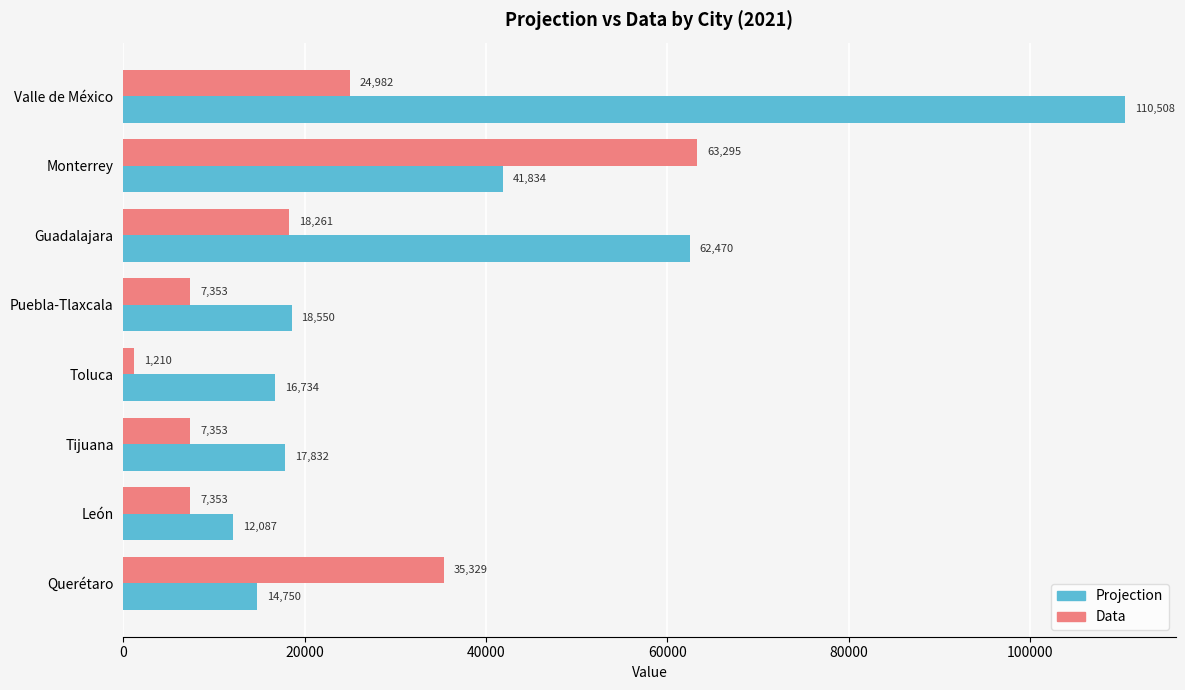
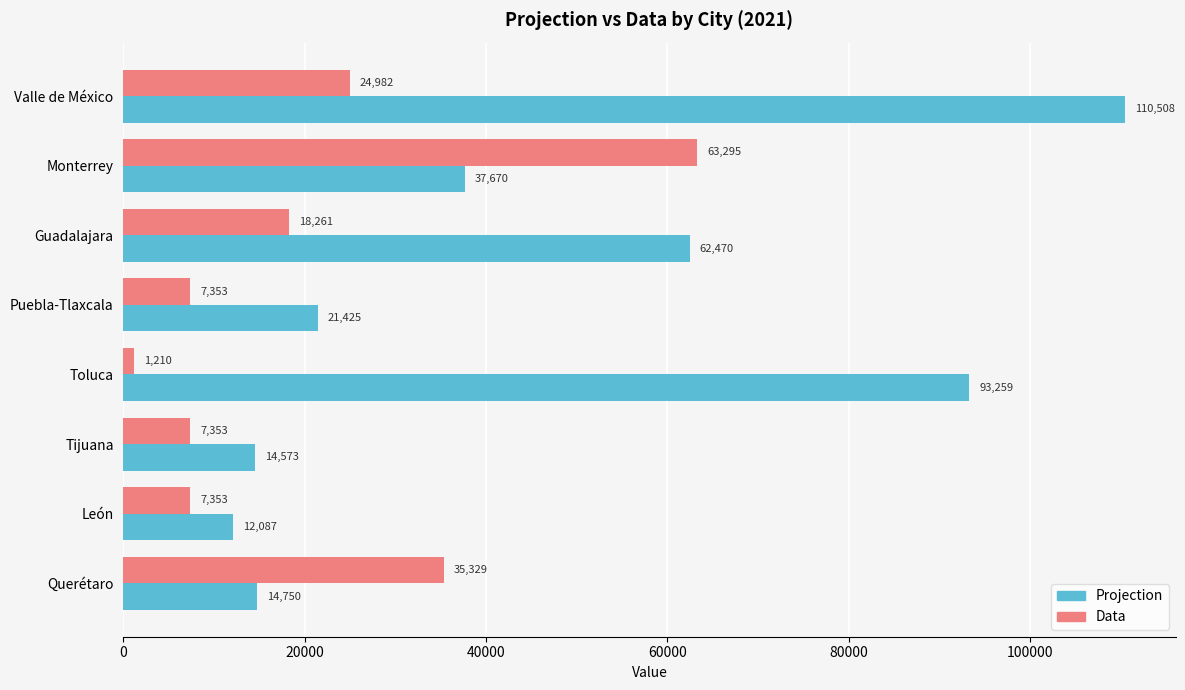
Projection, Monterrey: 41,834 -> 37,670
Projection, Puebla-Tlaxcala: 18,550 -> 21,425
Projection, Toluca: 16,734 -> 93,259
Projection, Tijuana: 17,832 -> 14,573
